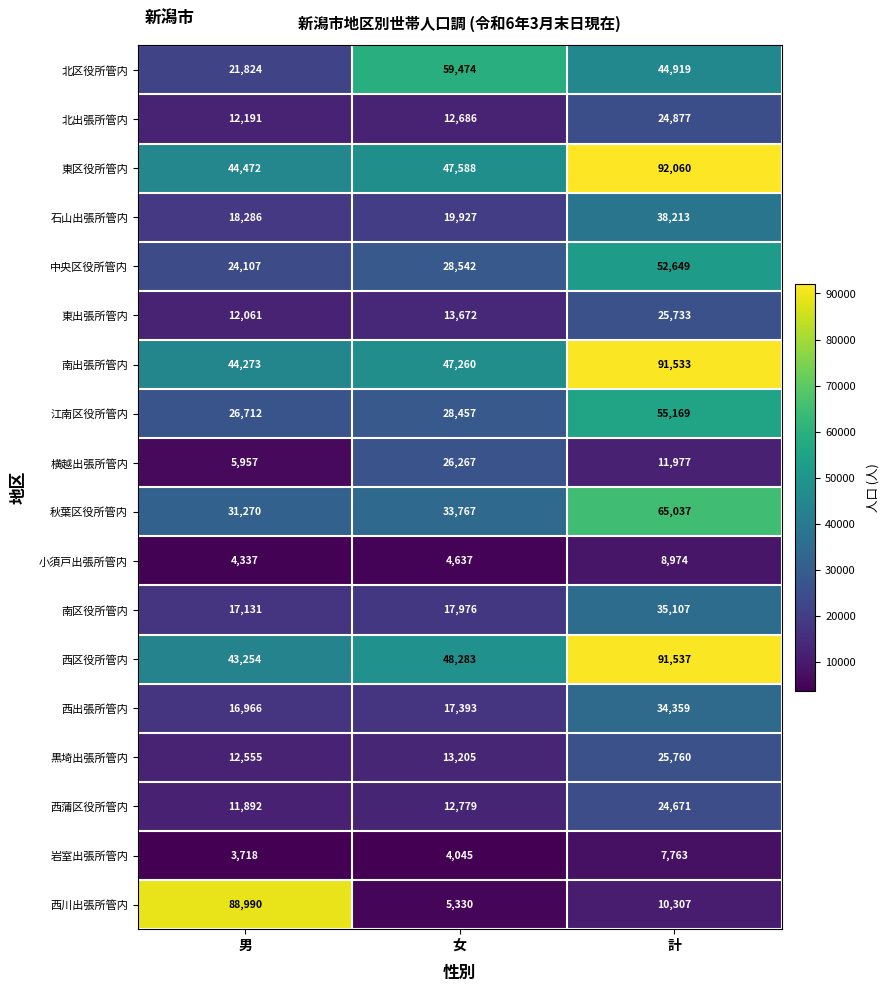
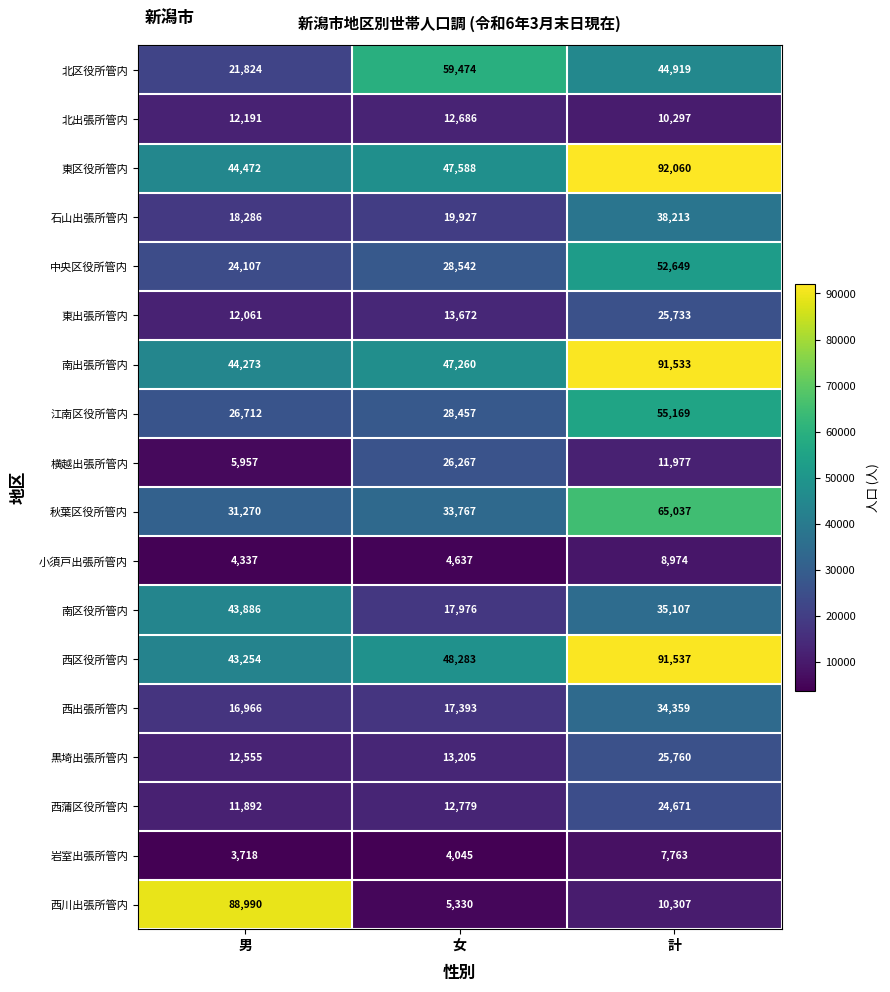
北出張所管内, 計: 24,877 -> 10,297
南区役所管内, 男: 17,131 -> 43,886
